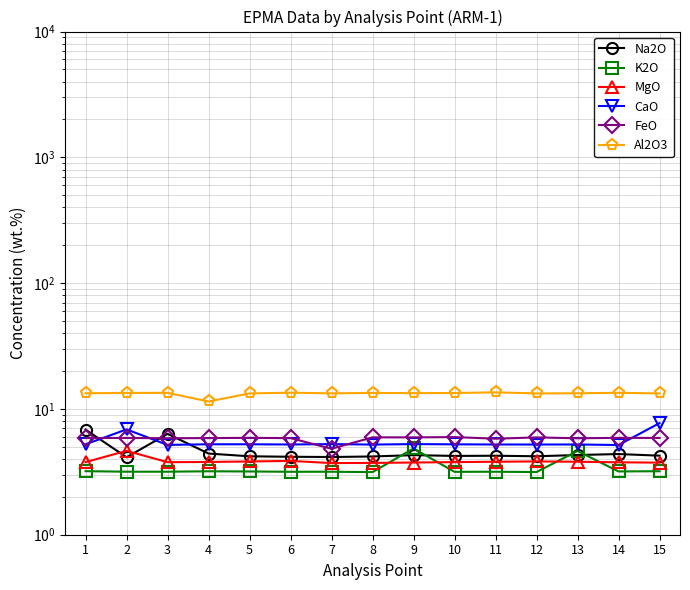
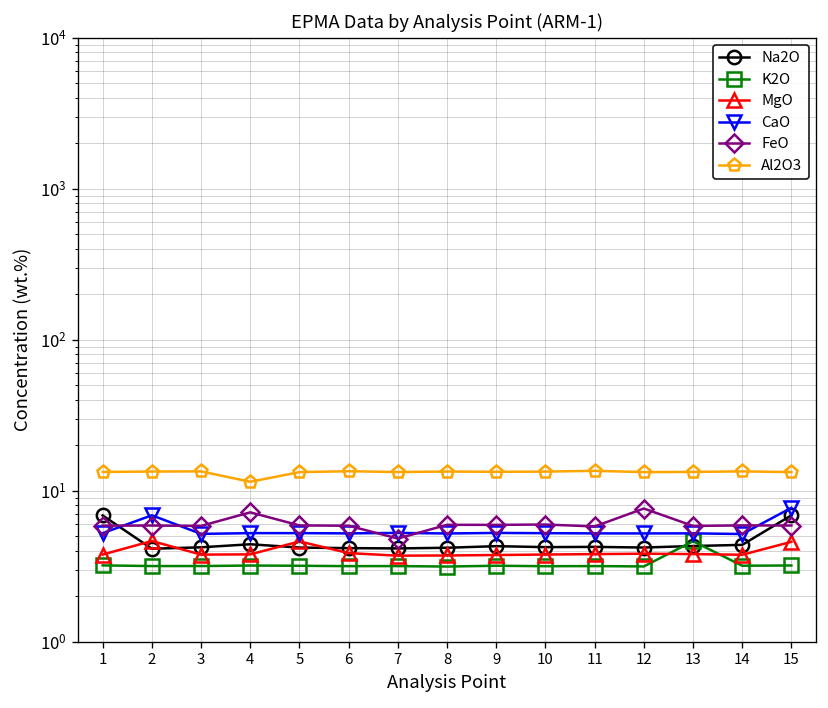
Na2O, 3: 6 -> 4.2
FeO, 4: 6 -> 7
MgO, 5: 3.8 -> 4.6
K2O, 9: 4.8 -> 3.2
FeO, 12: 6 -> 8
Na2O, 15: 4.3 -> 7
MgO, 15: 3.7 -> 4.6
